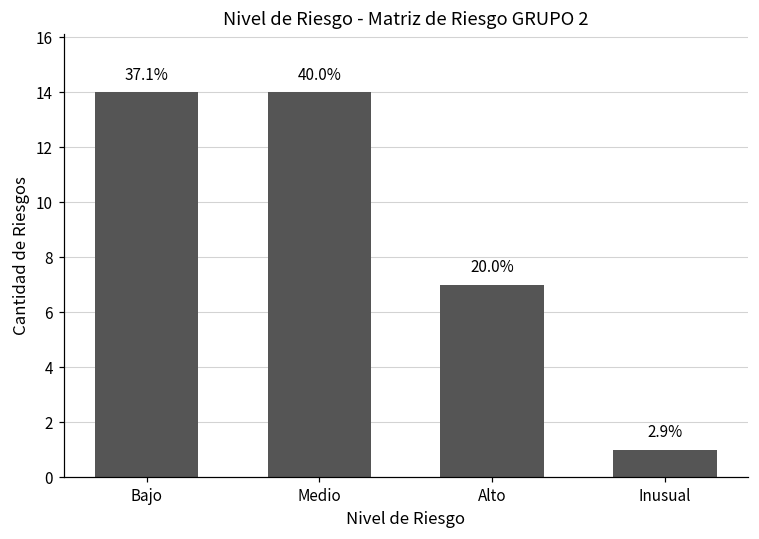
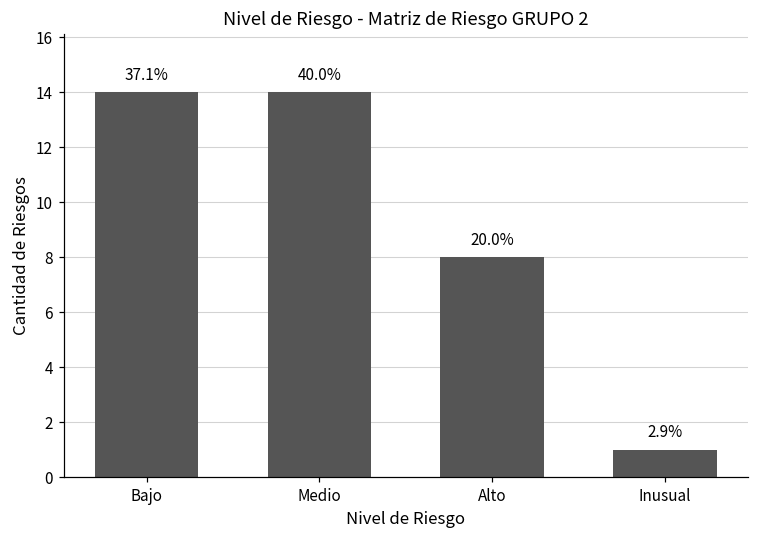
Alto: 7 -> 8
